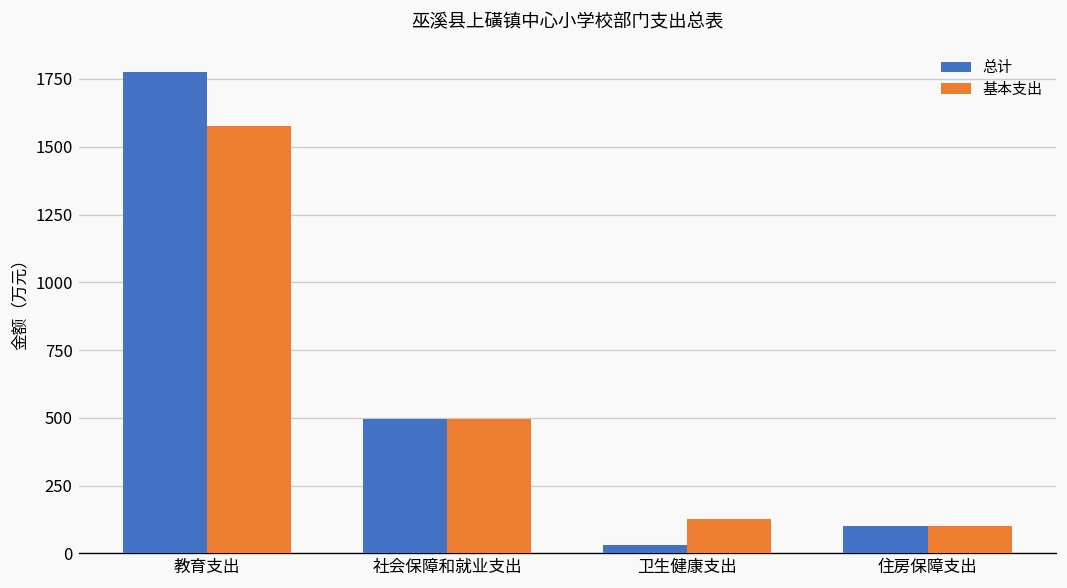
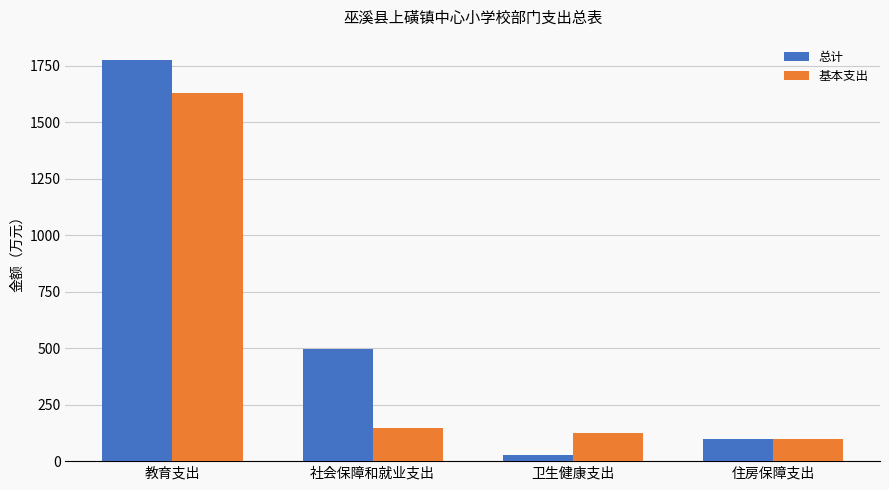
基本支出, 教育支出: 1580 -> 1630
基本支出, 社会保障和就业支出: 500 -> 150
